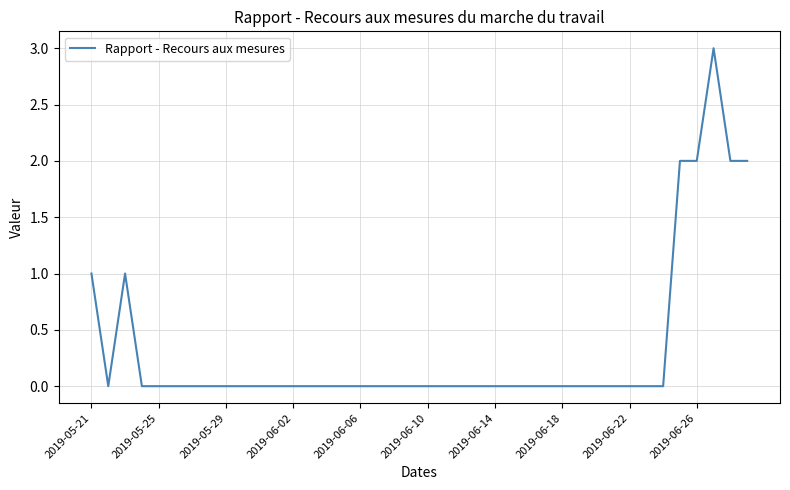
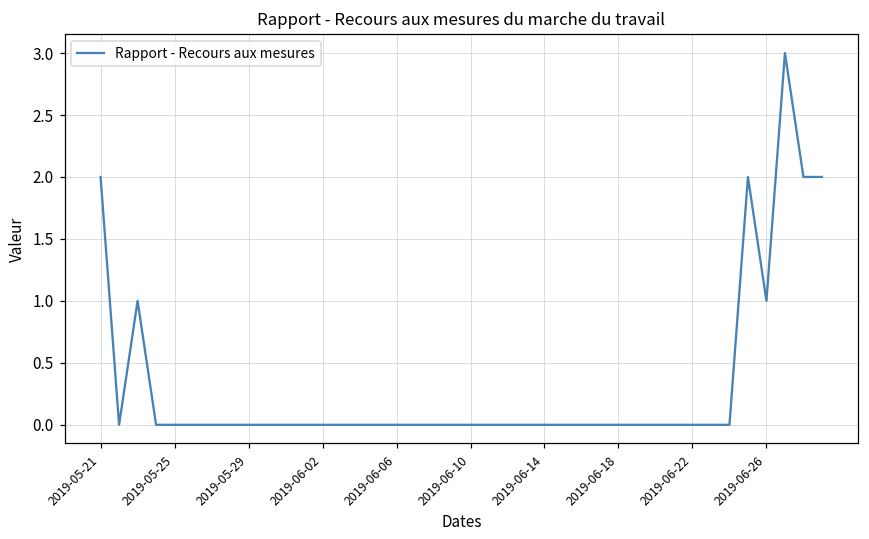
2019-05-21: 1 -> 2
2019-06-26: 2 -> 1
